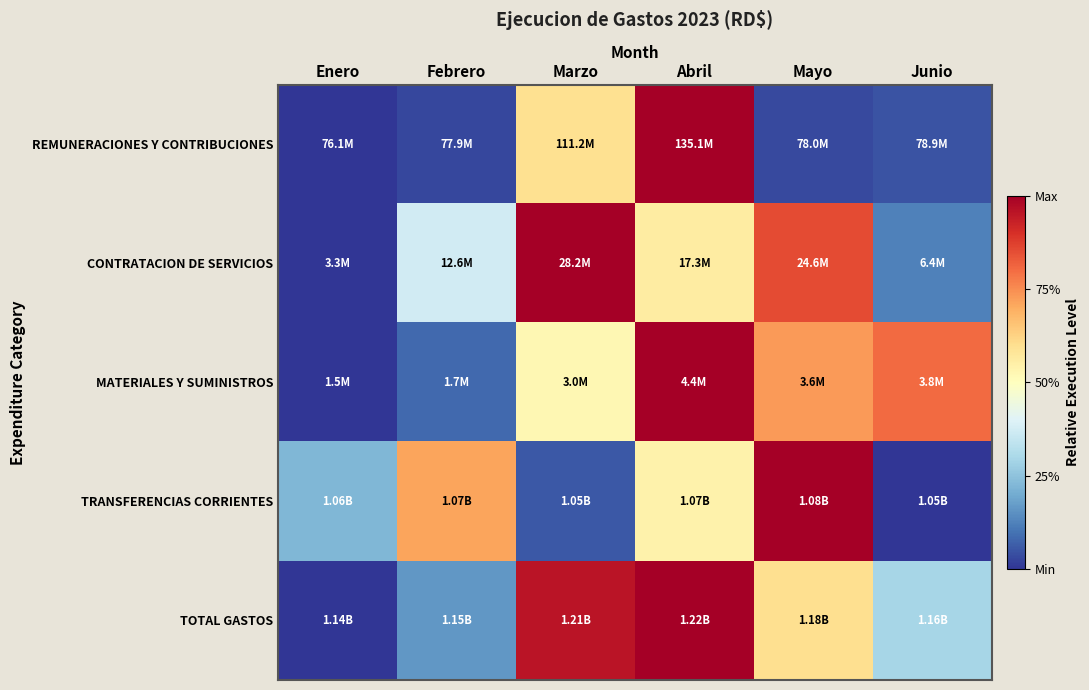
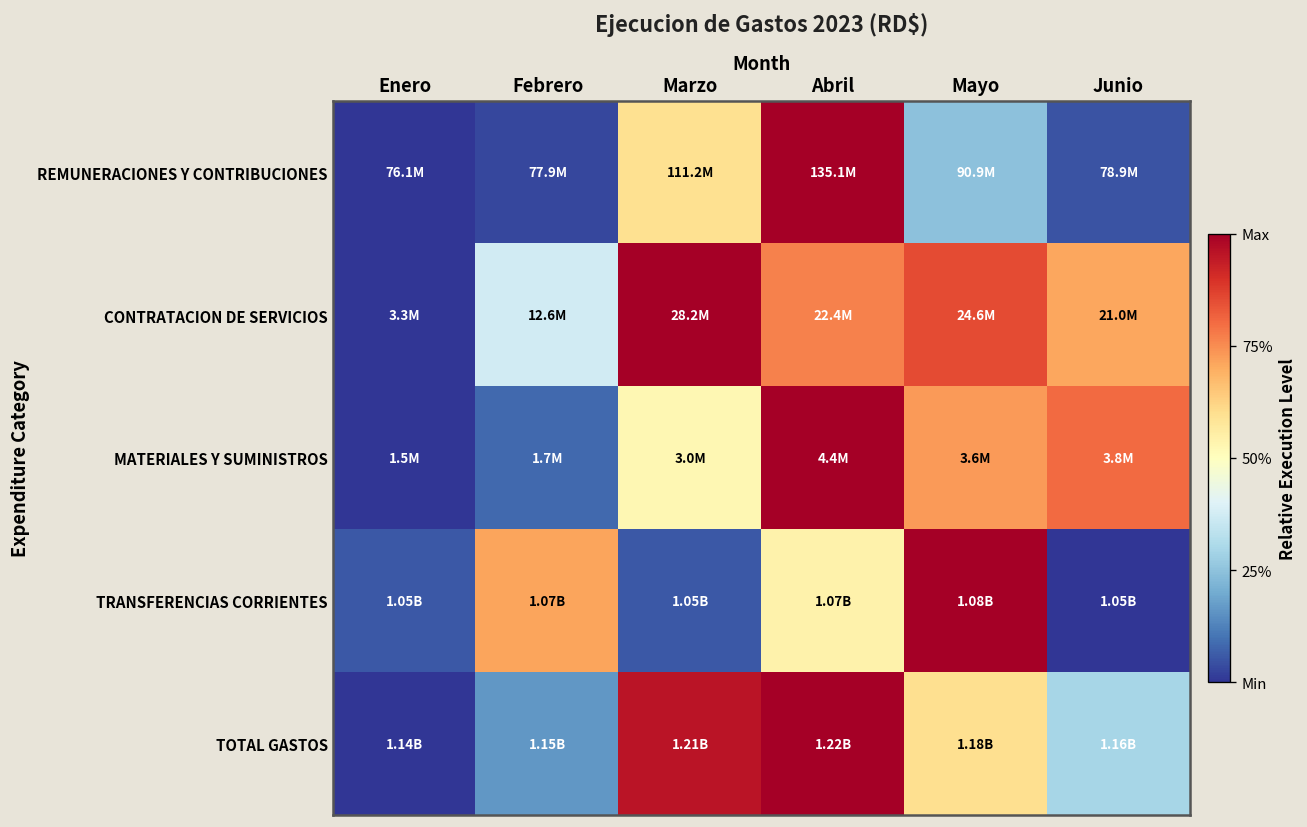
REMUNERACIONES Y CONTRIBUCIONES, Mayo: 78.0M -> 90.9M
CONTRATACION DE SERVICIOS, Abril: 17.3M -> 22.4M
CONTRATACION DE SERVICIOS, Junio: 6.4M -> 21.0M
TRANSFERENCIAS CORRIENTES, Enero: 1.06B -> 1.05B
